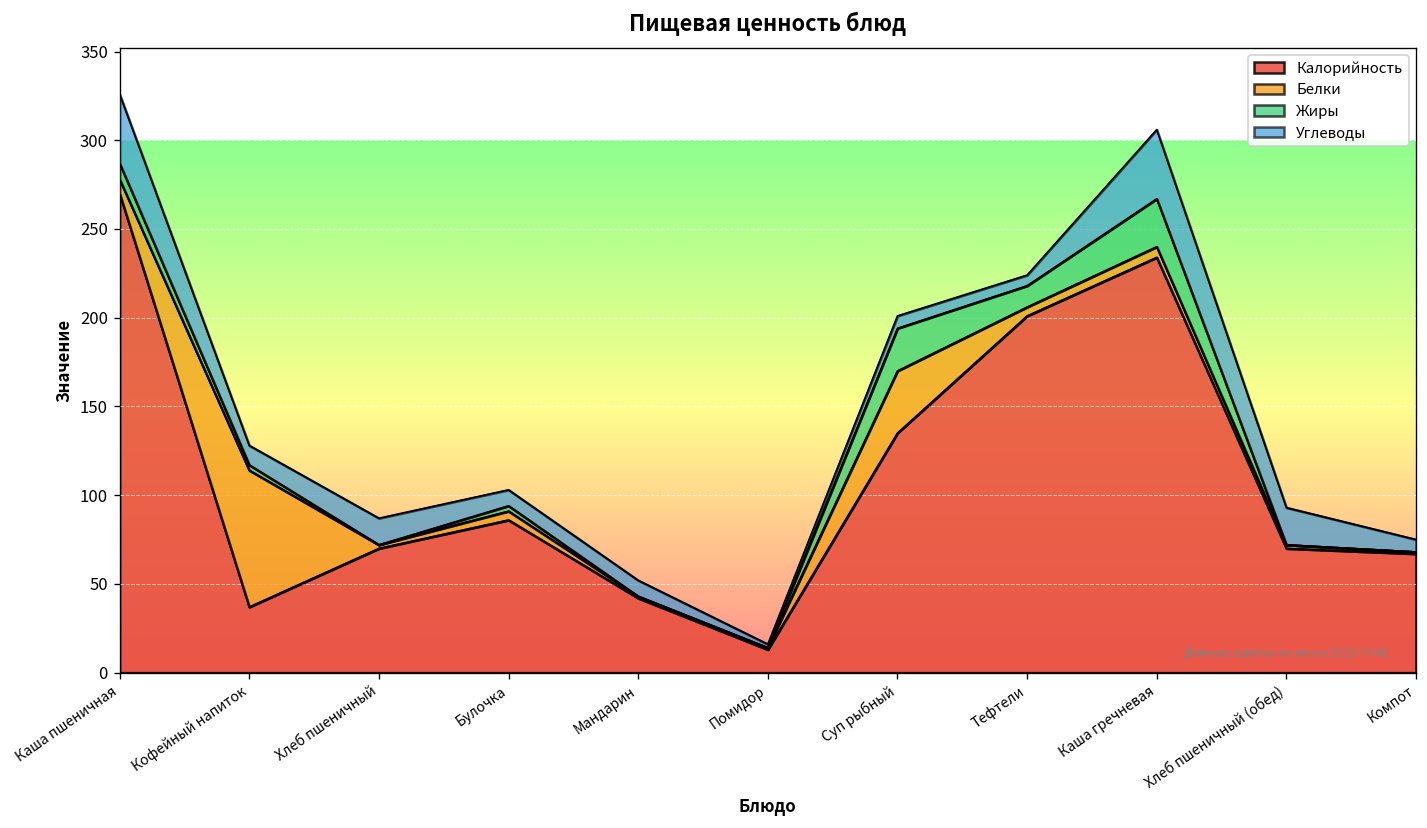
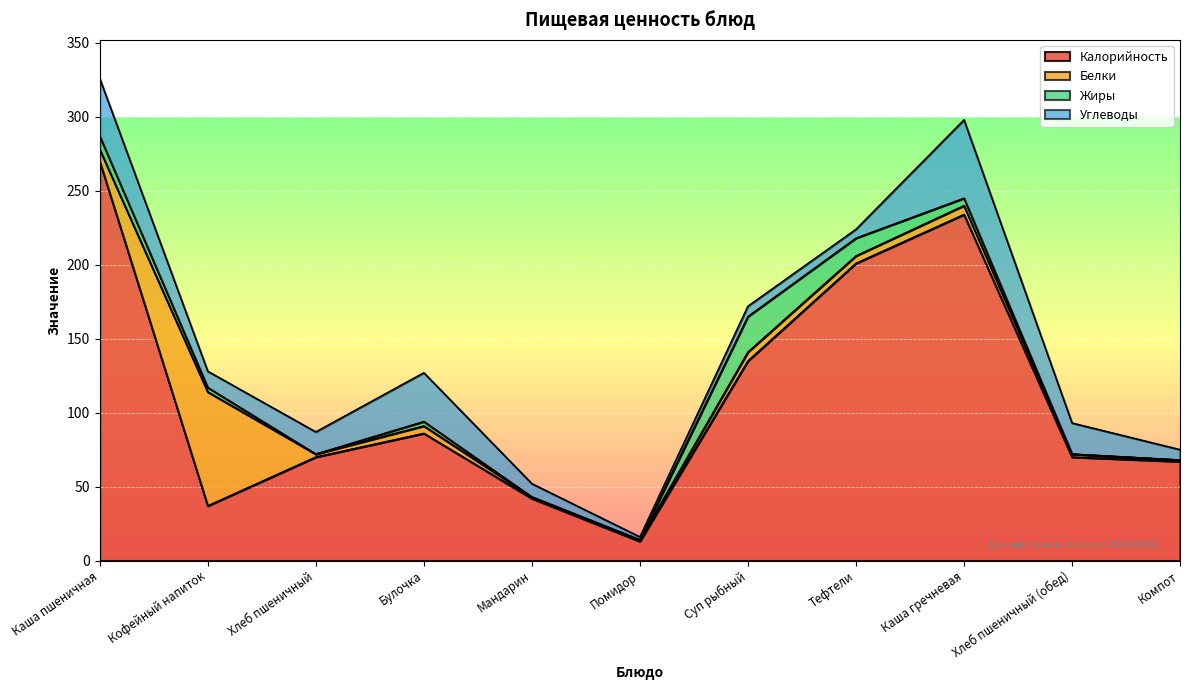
Углеводы, Булочка: 9 -> 33
Белки, Суп рыбный: 35 -> 6
Жиры, Каша гречневая: 27 -> 5
Углеводы, Каша гречневая: 39 -> 53
